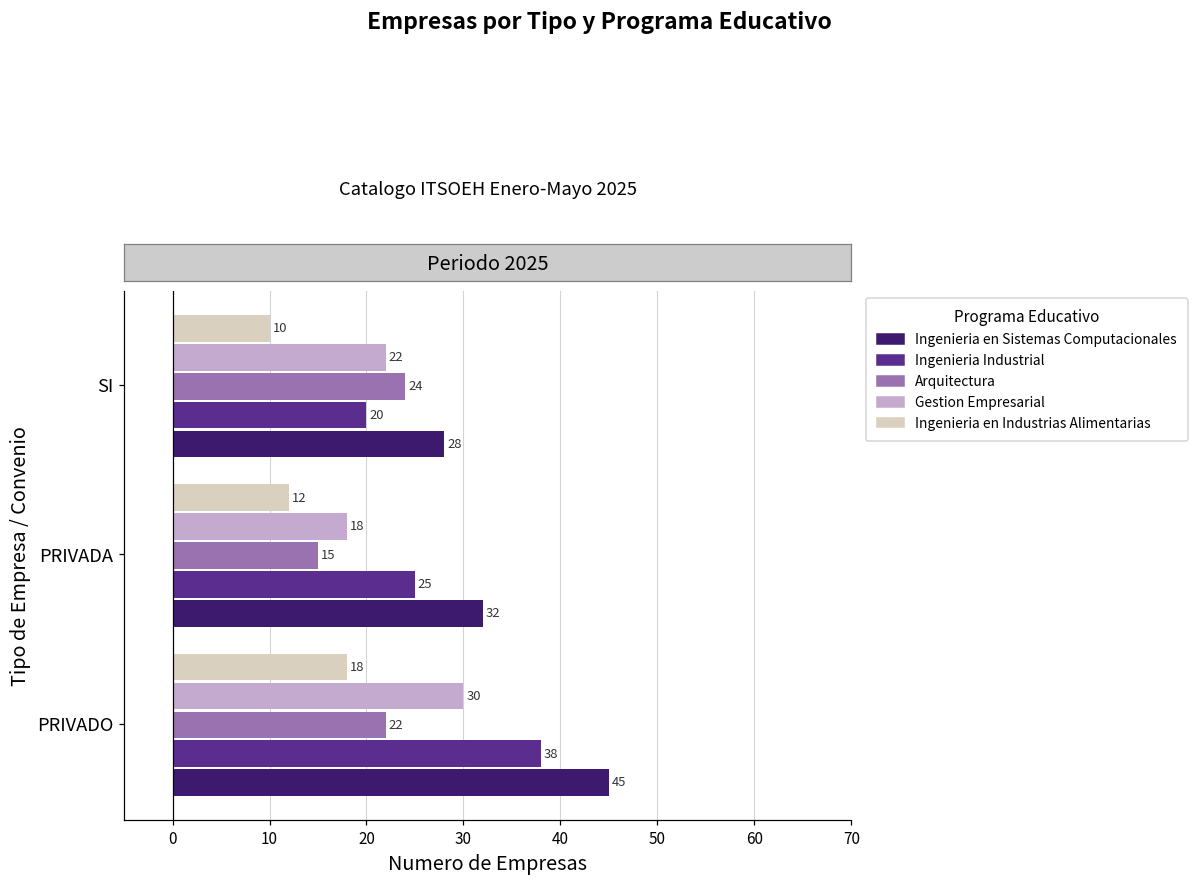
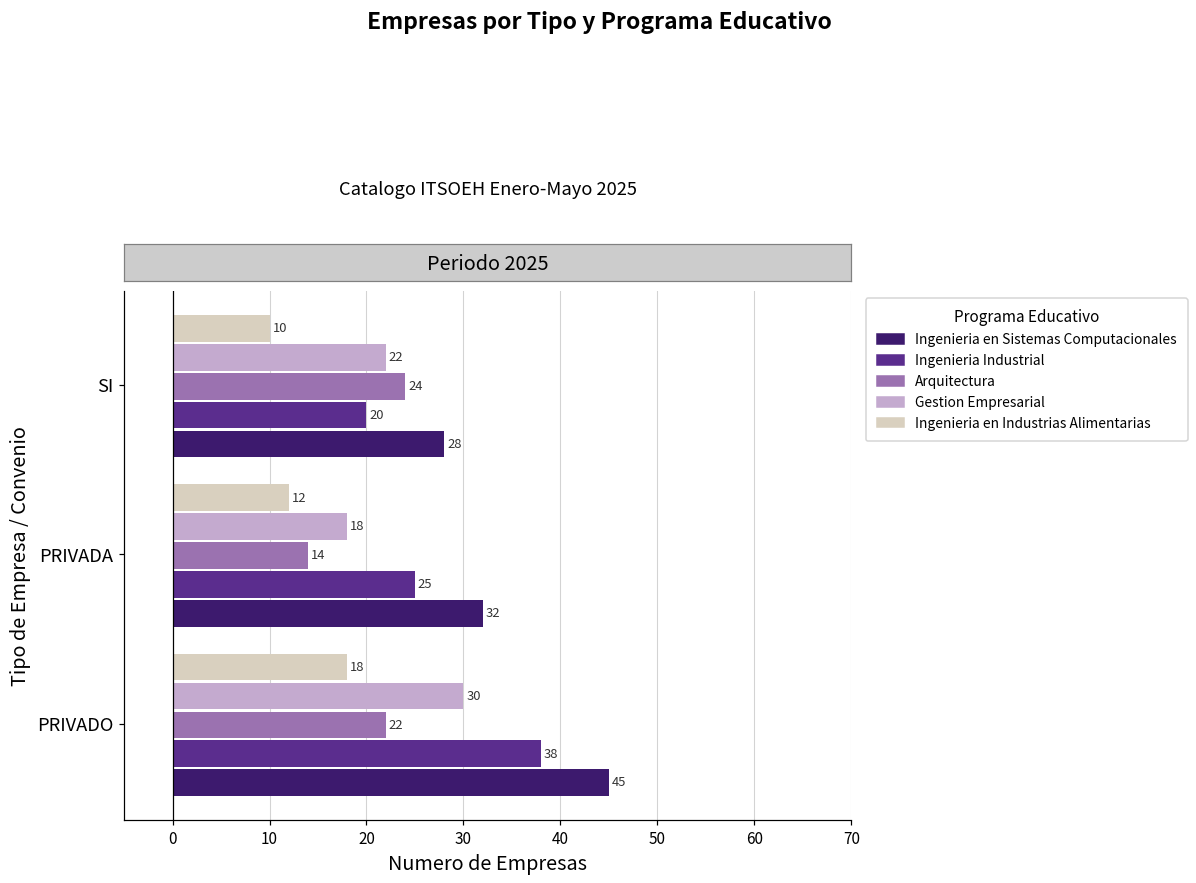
Arquitectura, PRIVADA: 15 -> 14
